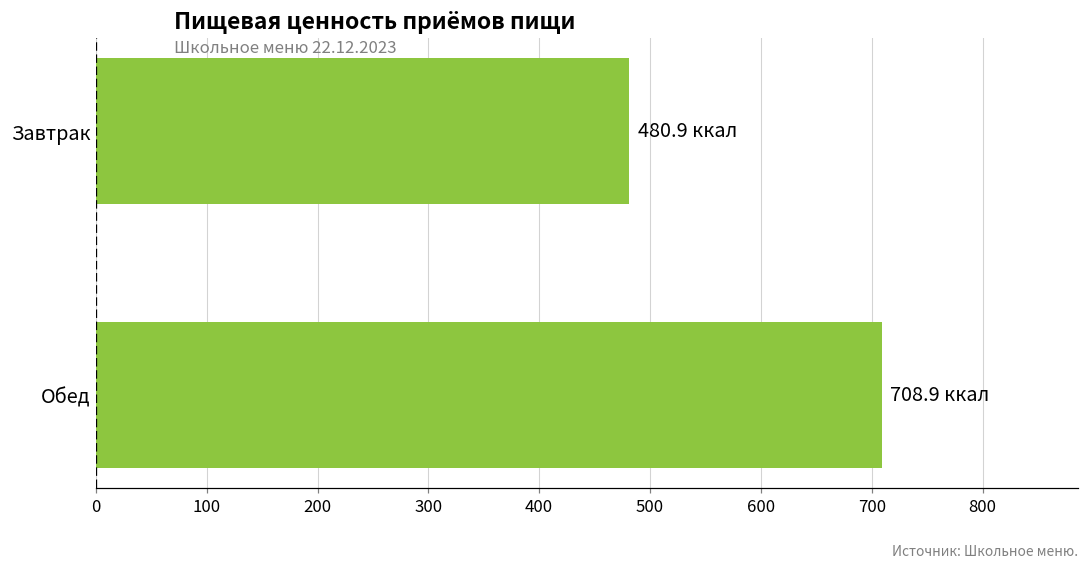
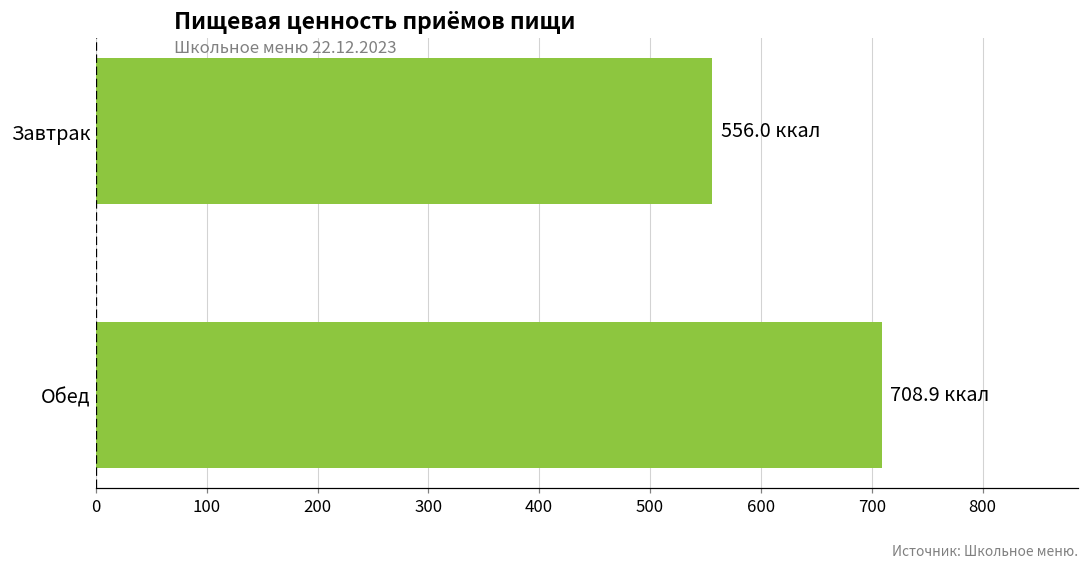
Завтрак: 480.9 -> 556.0
